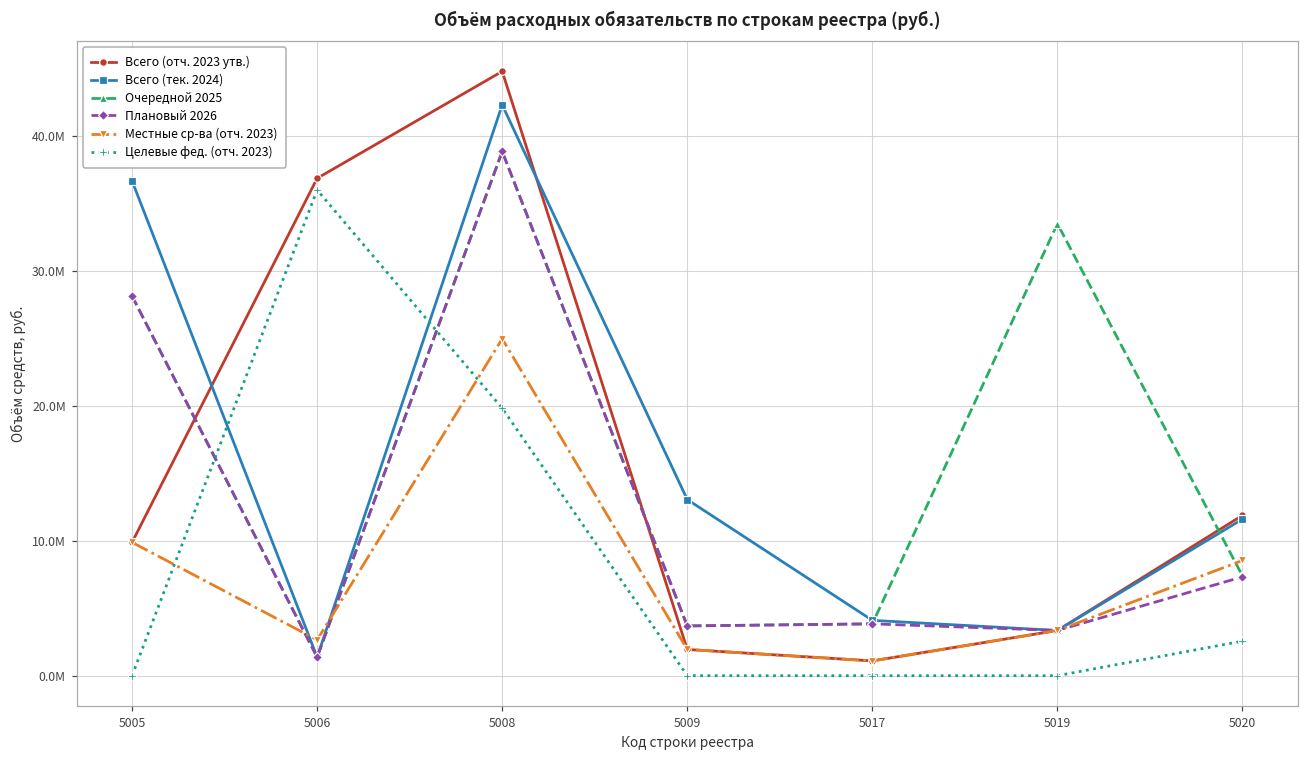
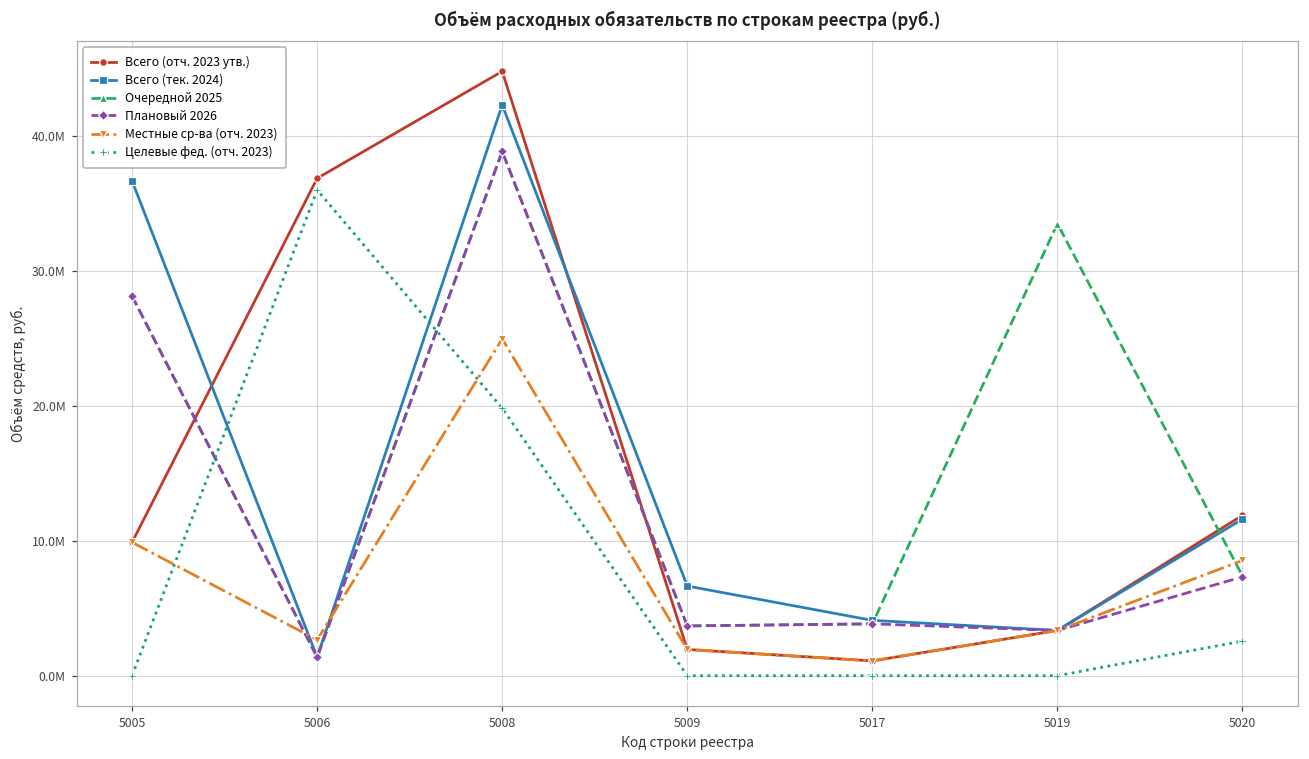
Всего (тек. 2024), 5009: 13000000 -> 6600000
